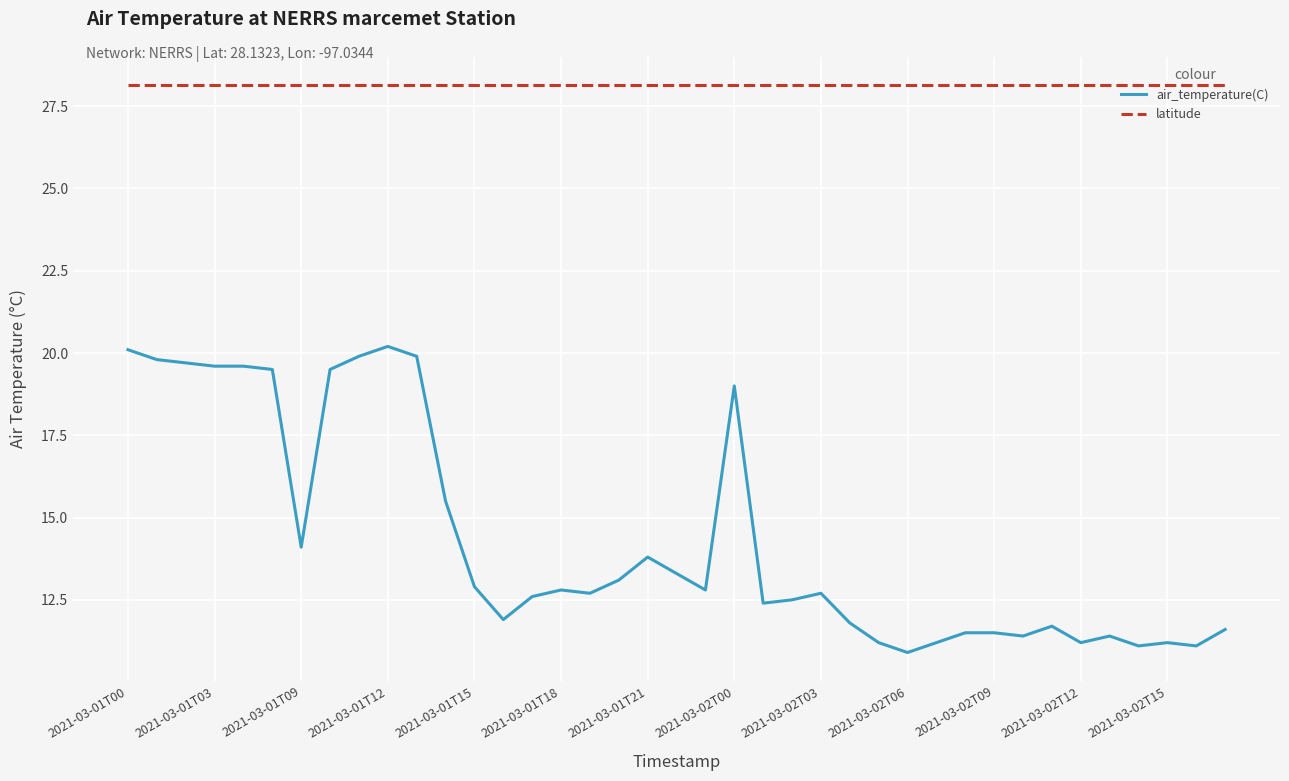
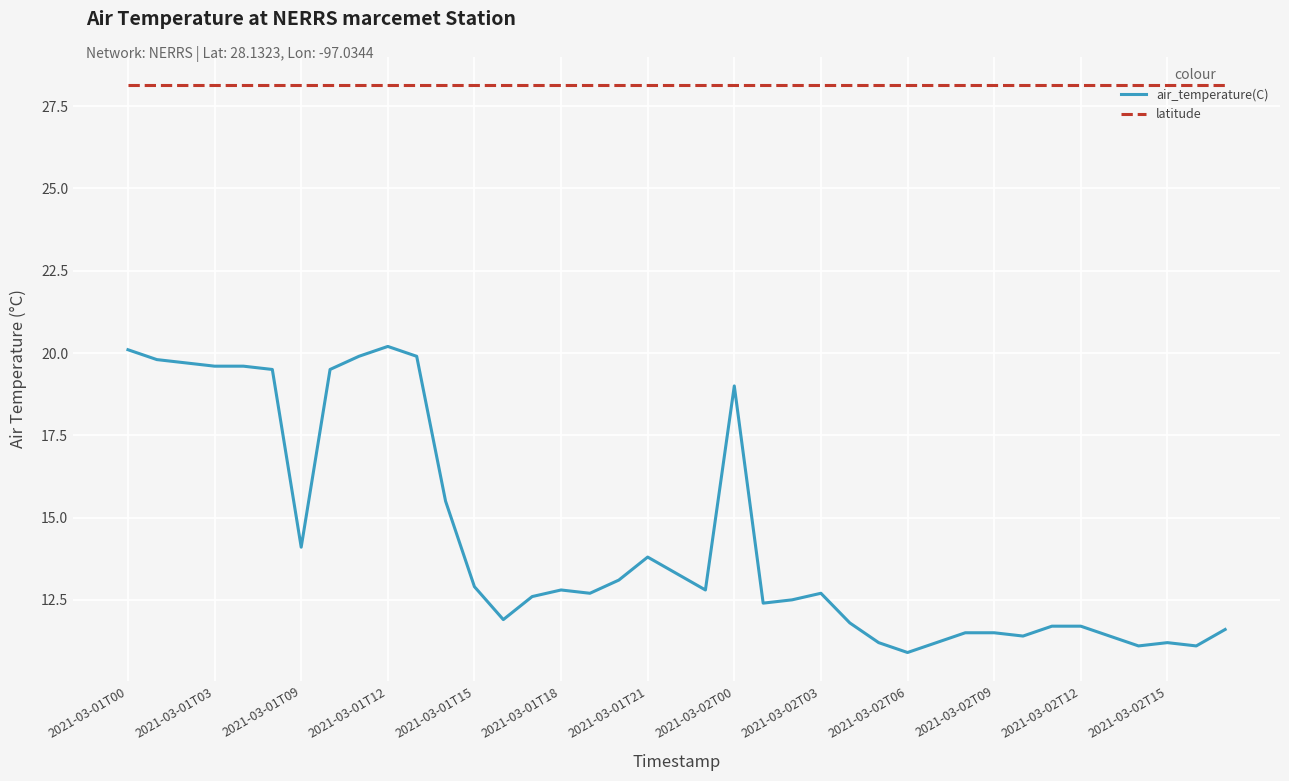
air_temperature(C), 2021-03-02T12: 11.2 -> 11.7
